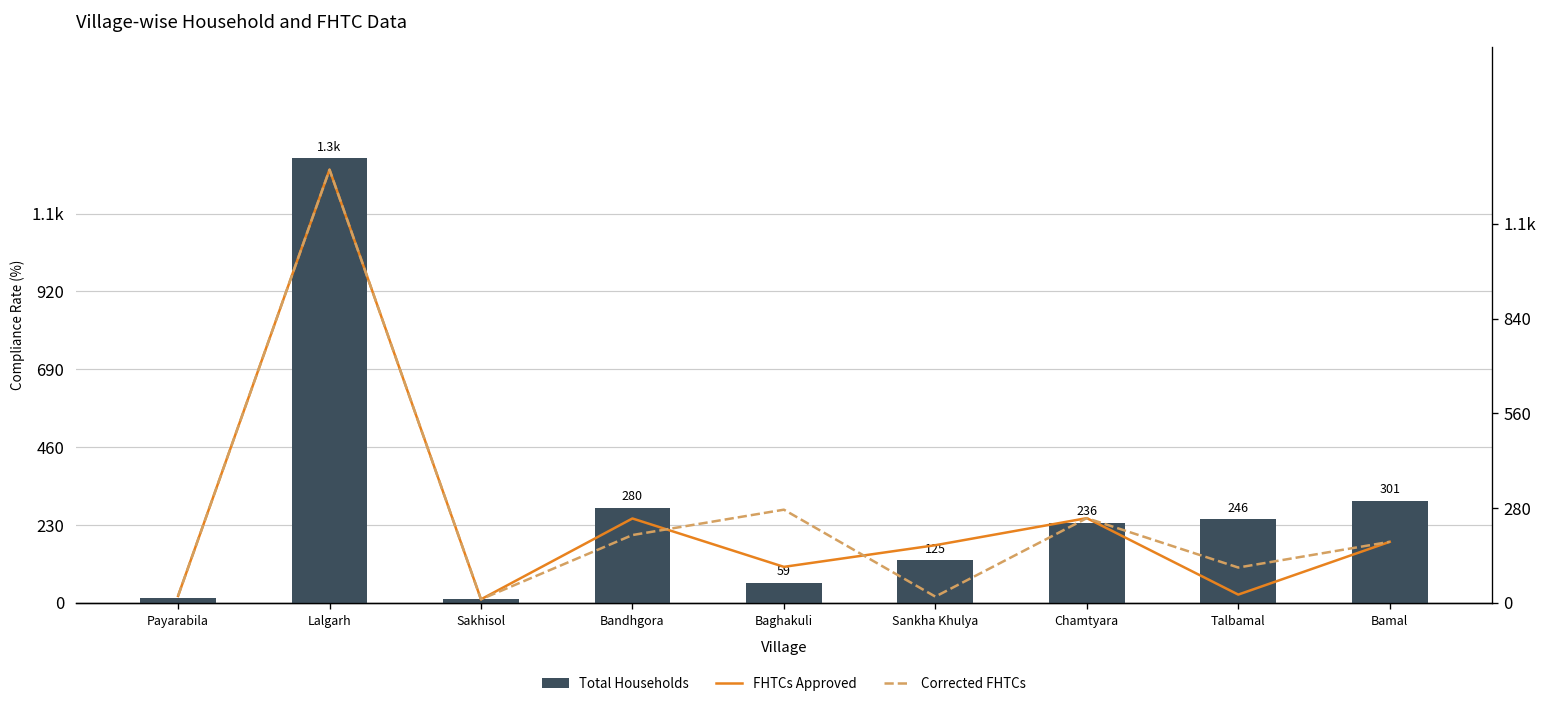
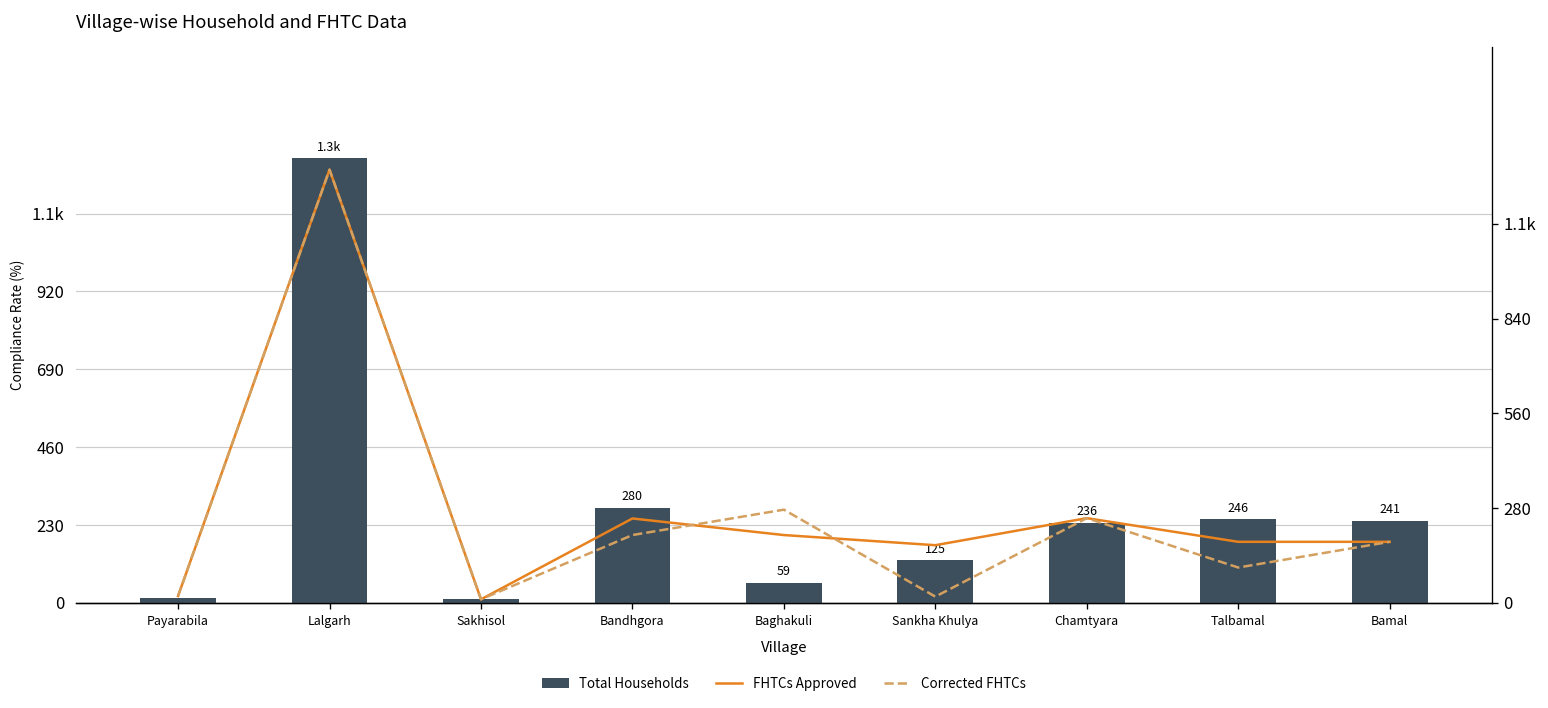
Total Households, Bamal: 301 -> 241
FHTCs Approved, Baghakuli: 110 -> 200
FHTCs Approved, Talbamal: 20 -> 180
